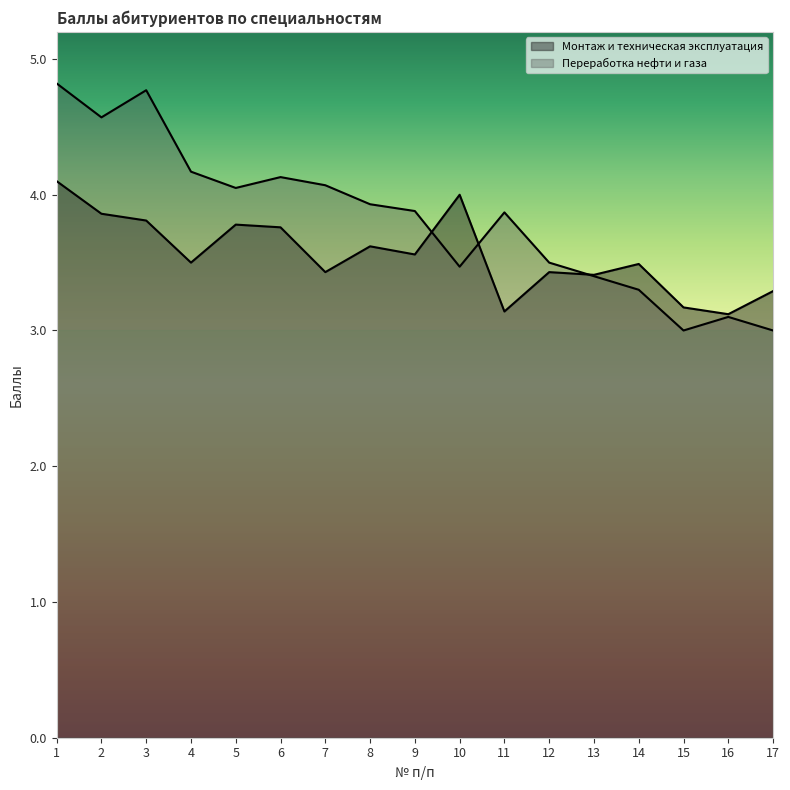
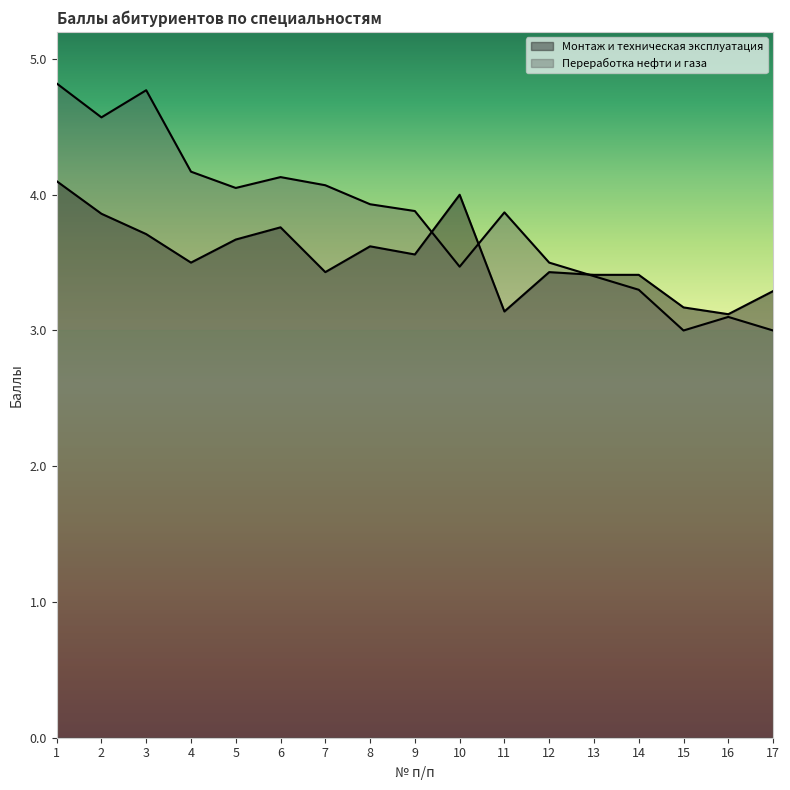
Монтаж и техническая эксплуатация, 3: 3.81 -> 3.71
Монтаж и техническая эксплуатация, 5: 3.78 -> 3.67
Монтаж и техническая эксплуатация, 14: 3.49 -> 3.41
